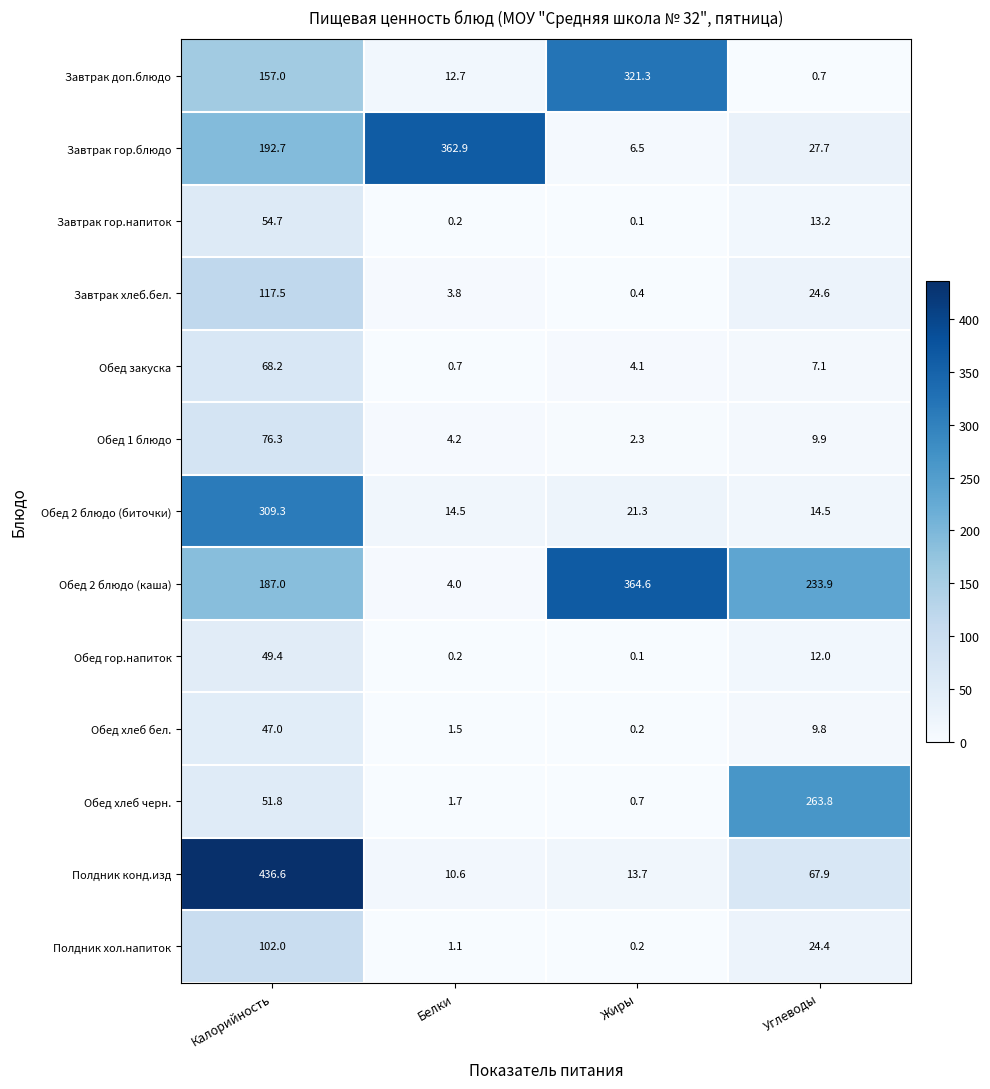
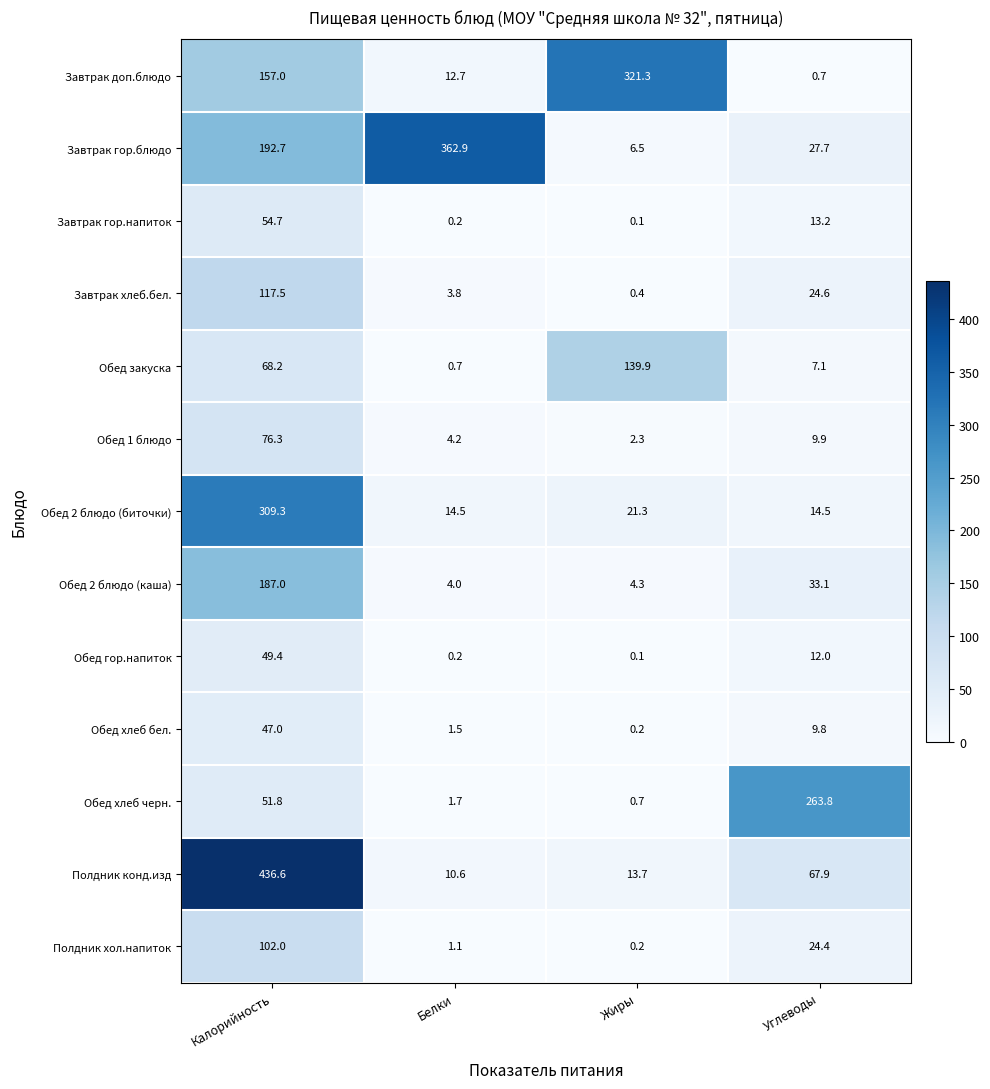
Обед закуска, Жиры: 4.1 -> 139.9
Обед 2 блюдо (каша), Жиры: 364.6 -> 4.3
Обед 2 блюдо (каша), Углеводы: 233.9 -> 33.1
